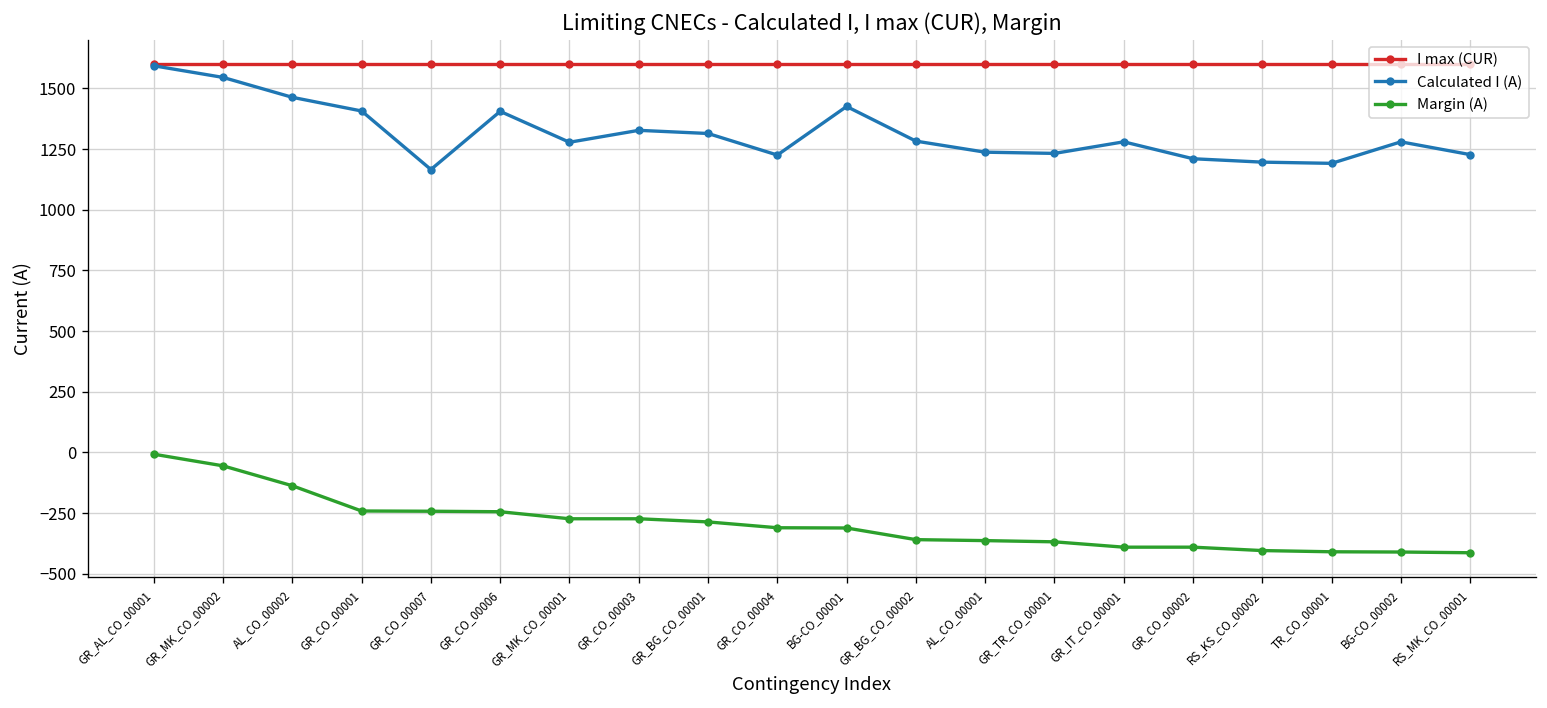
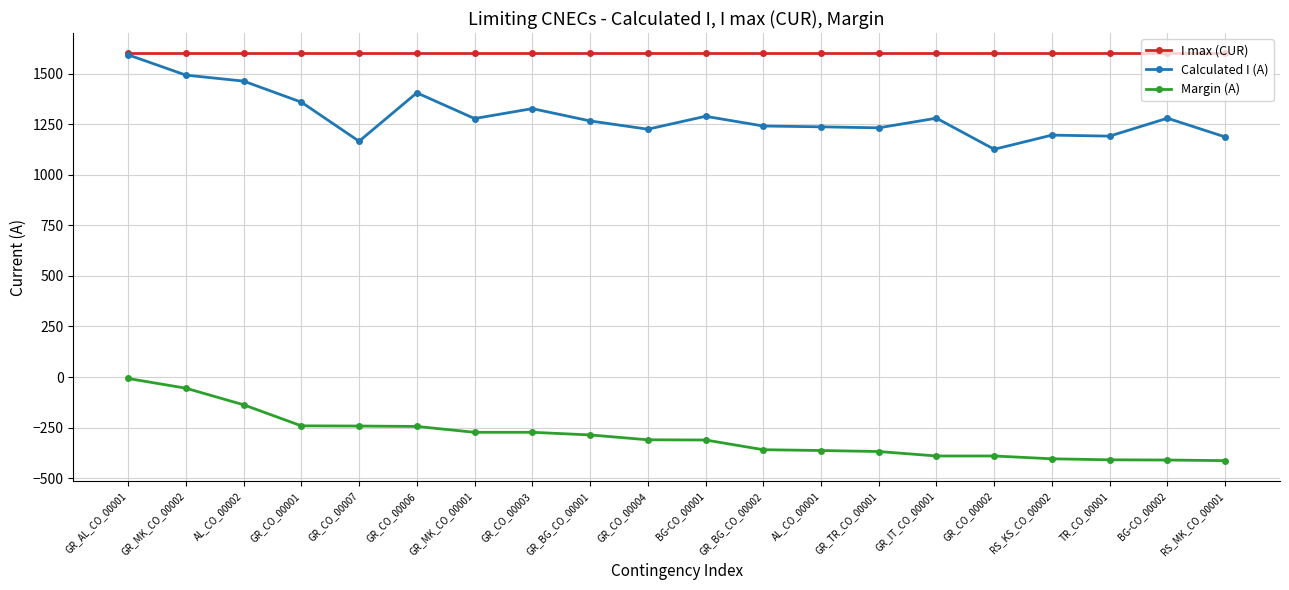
Calculated I (A), GR_MK_CO_00002: 1550 -> 1490
Calculated I (A), GR_CO_00001: 1410 -> 1360
Calculated I (A), GR_BG_CO_00001: 1310 -> 1270
Calculated I (A), BG-CO_00001: 1430 -> 1290
Calculated I (A), GR_BG_CO_00002: 1280 -> 1240
Calculated I (A), GR_CO_00002: 1210 -> 1130
Calculated I (A), RS_MK_CO_00001: 1230 -> 1190
